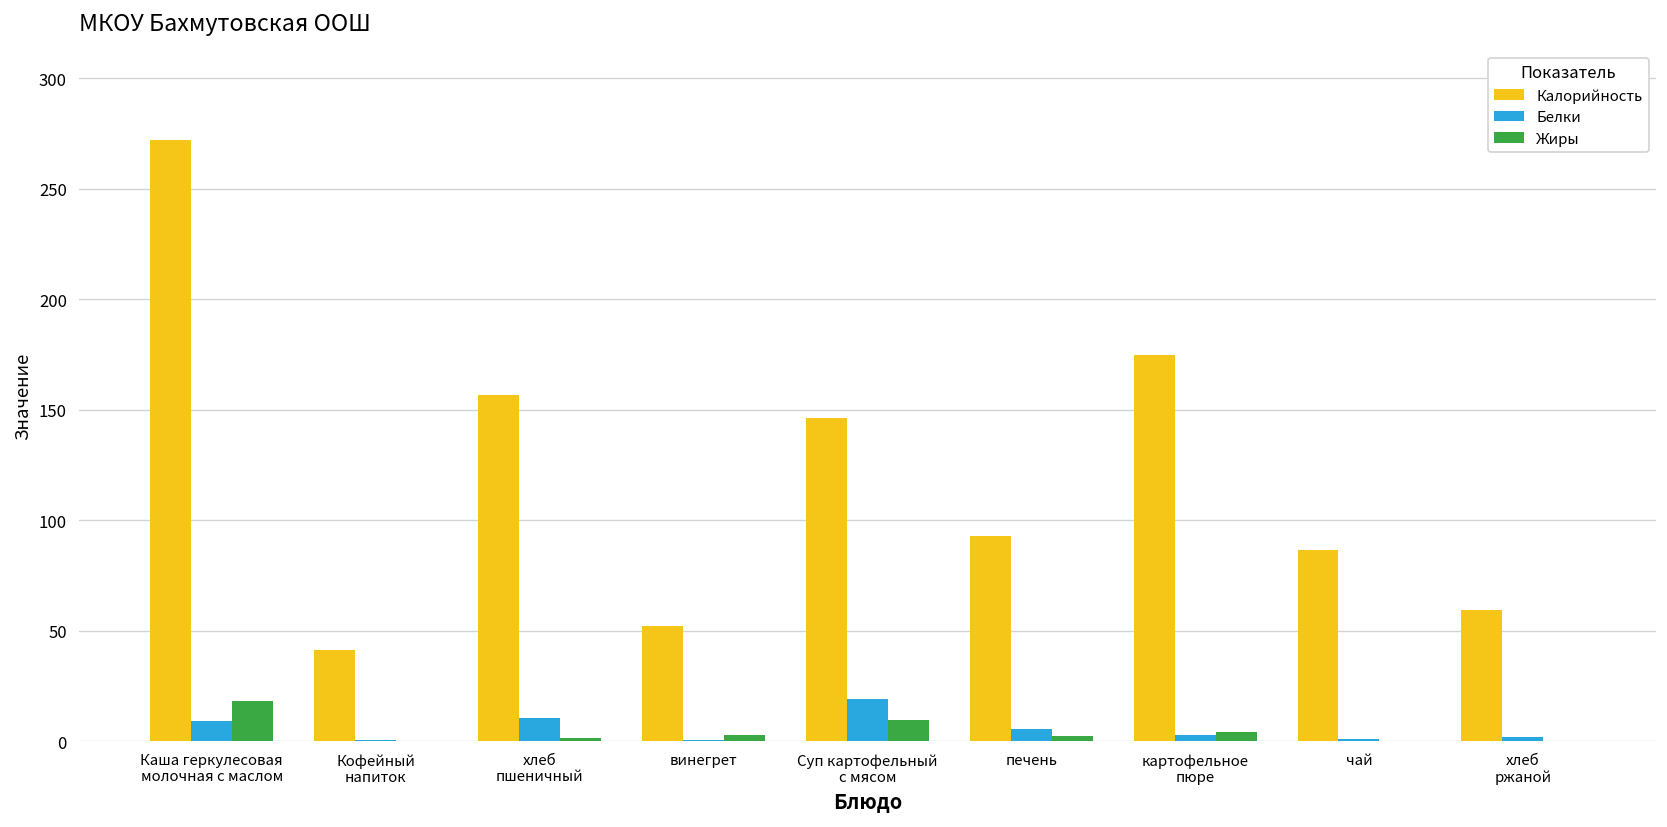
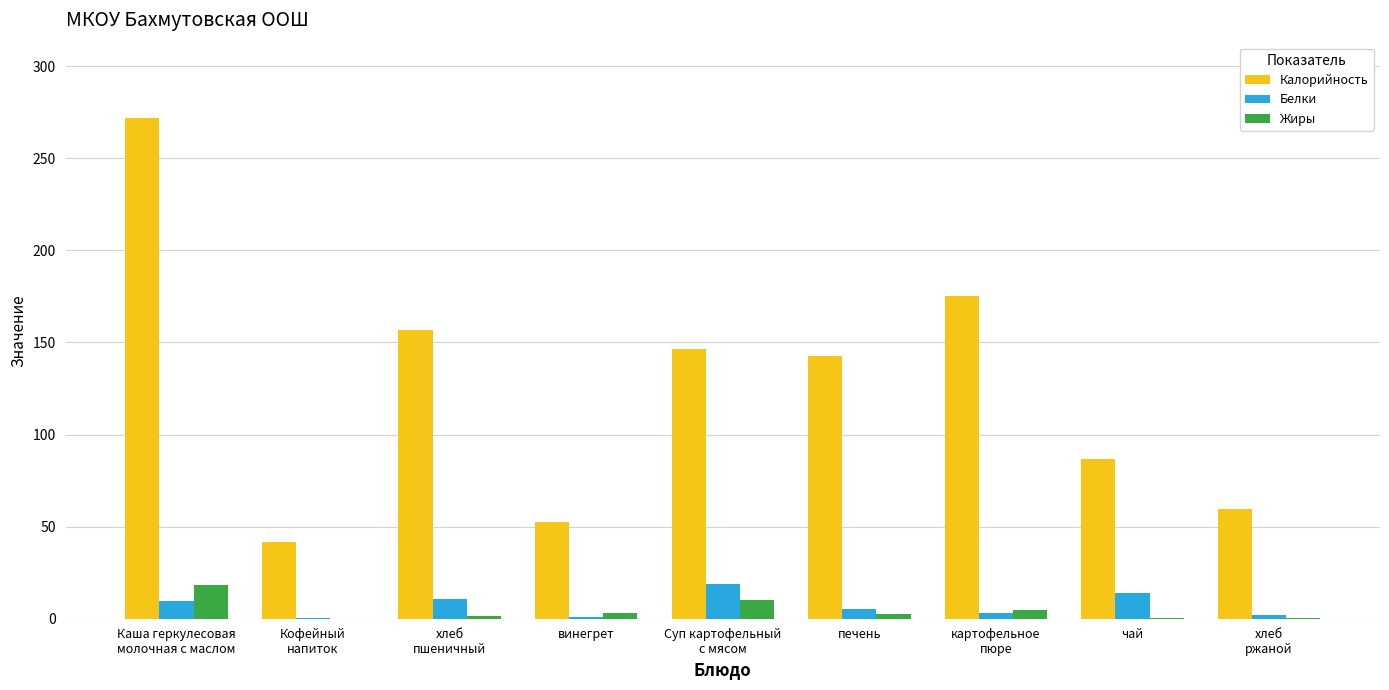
Калорийность, печень: 93 -> 143
Белки, чай: 1 -> 14
